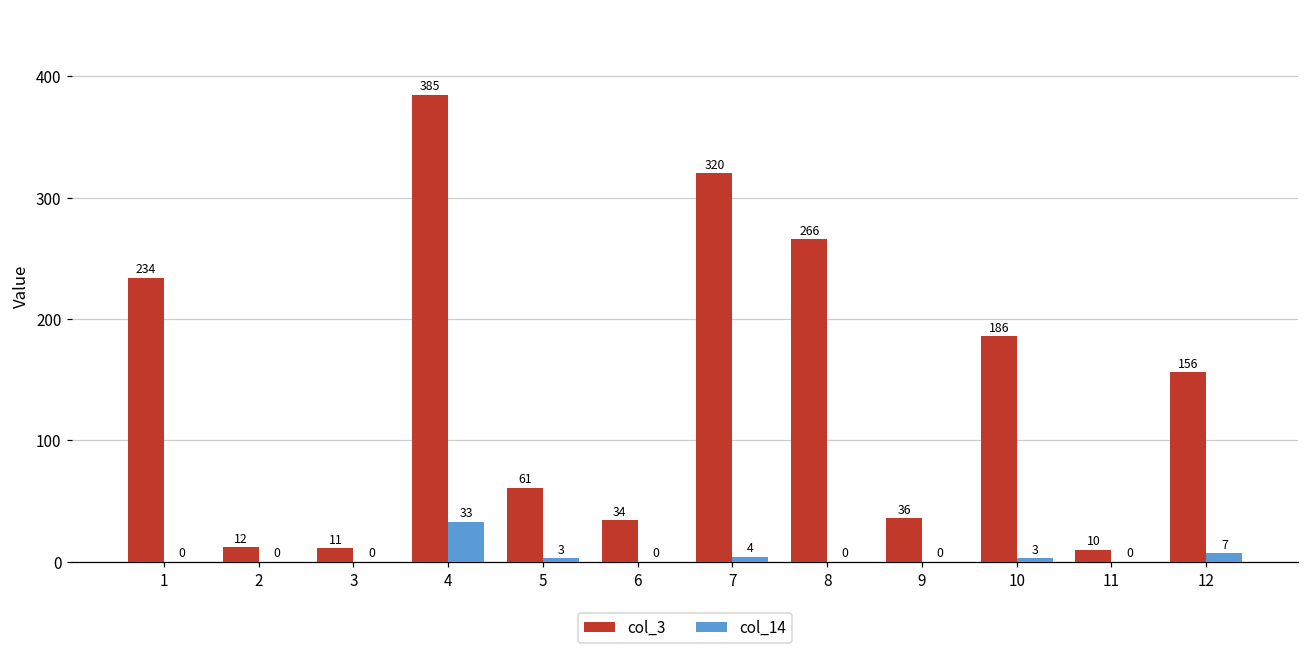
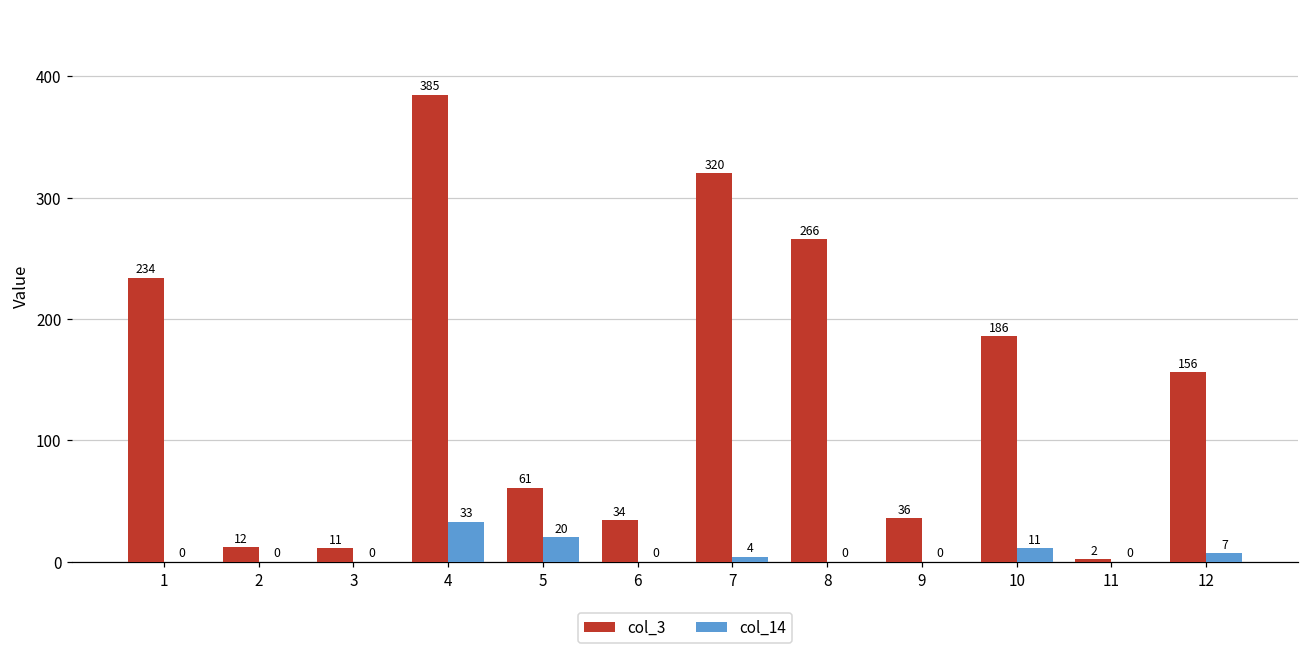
col_14, 5: 3 -> 20
col_14, 10: 3 -> 11
col_3, 11: 10 -> 2
